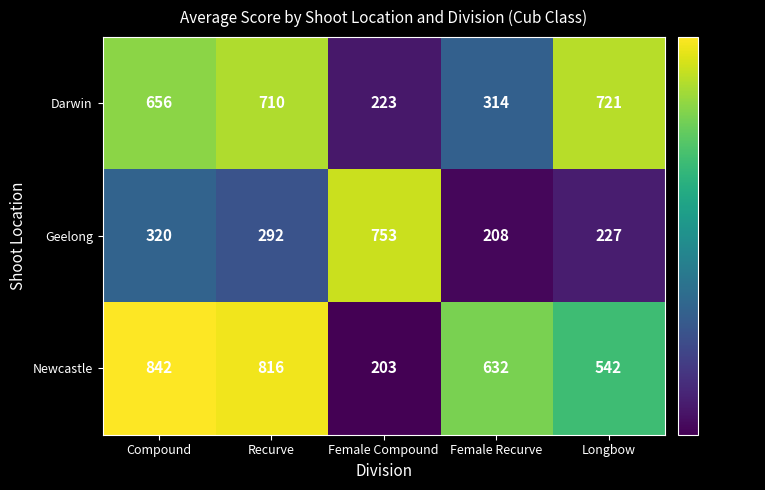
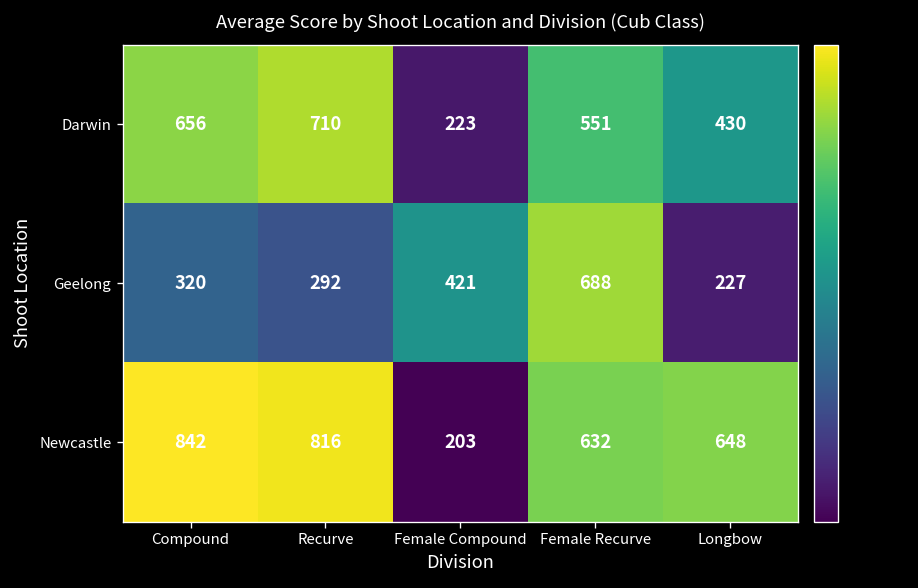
Darwin, Female Recurve: 314 -> 551
Darwin, Longbow: 721 -> 430
Geelong, Female Compound: 753 -> 421
Geelong, Female Recurve: 208 -> 688
Newcastle, Longbow: 542 -> 648
